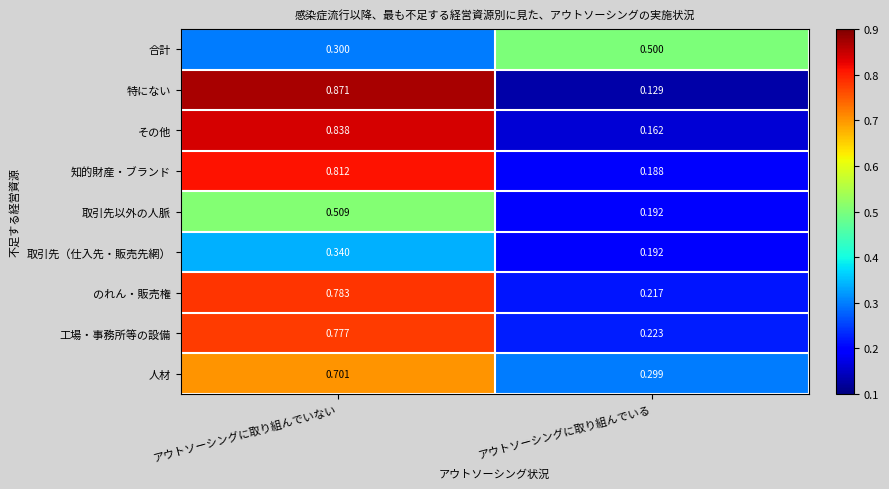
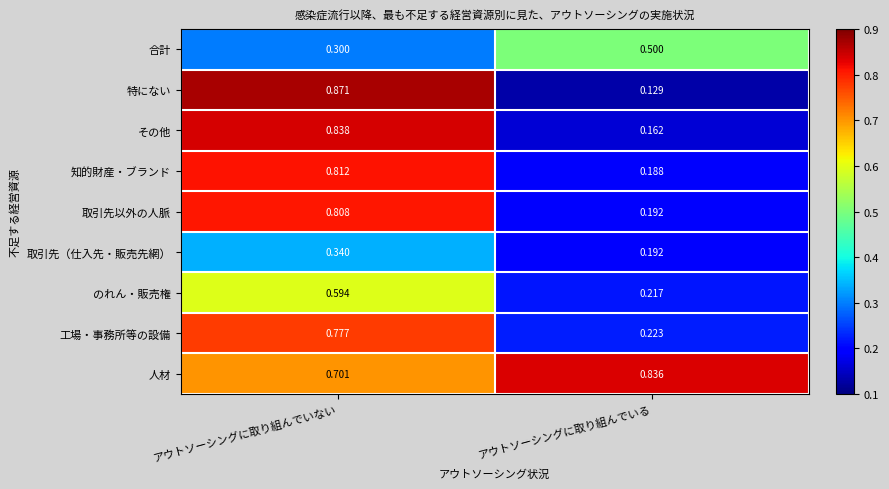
取引先以外の人脈, アウトソーシングに取り組んでいない: 0.509 -> 0.808
のれん・販売権, アウトソーシングに取り組んでいない: 0.783 -> 0.594
人材, アウトソーシングに取り組んでいる: 0.299 -> 0.836
